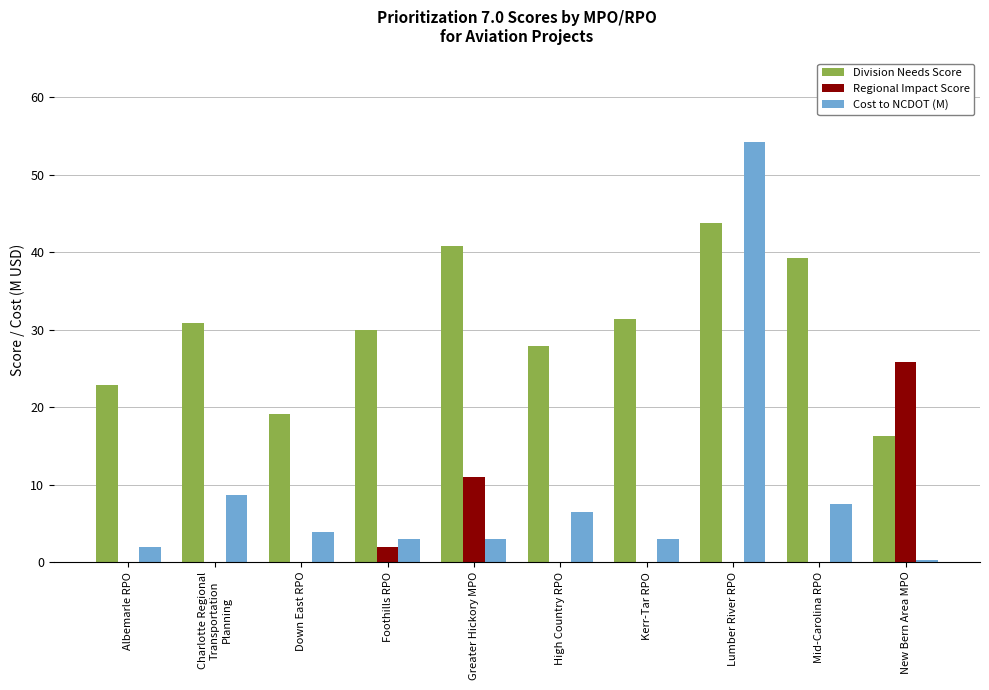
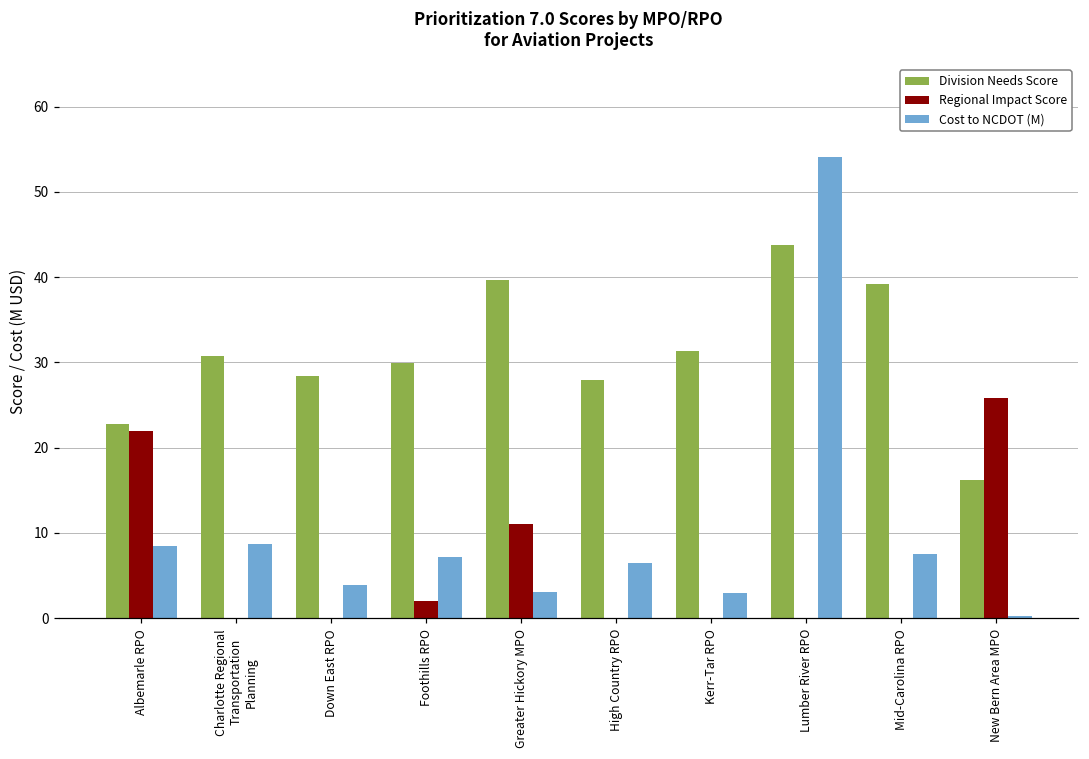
Regional Impact Score, Albemarle RPO: 0 -> 22
Cost to NCDOT (M), Albemarle RPO: 2 -> 8
Division Needs Score, Down East RPO: 19 -> 28
Cost to NCDOT (M), Foothills RPO: 3 -> 7
Division Needs Score, Greater Hickory MPO: 41 -> 40
